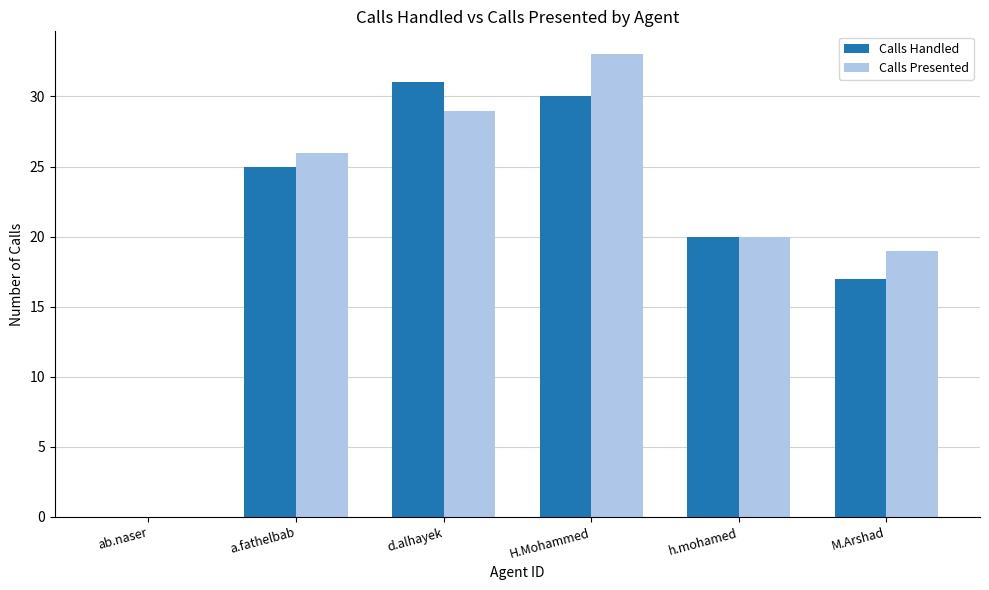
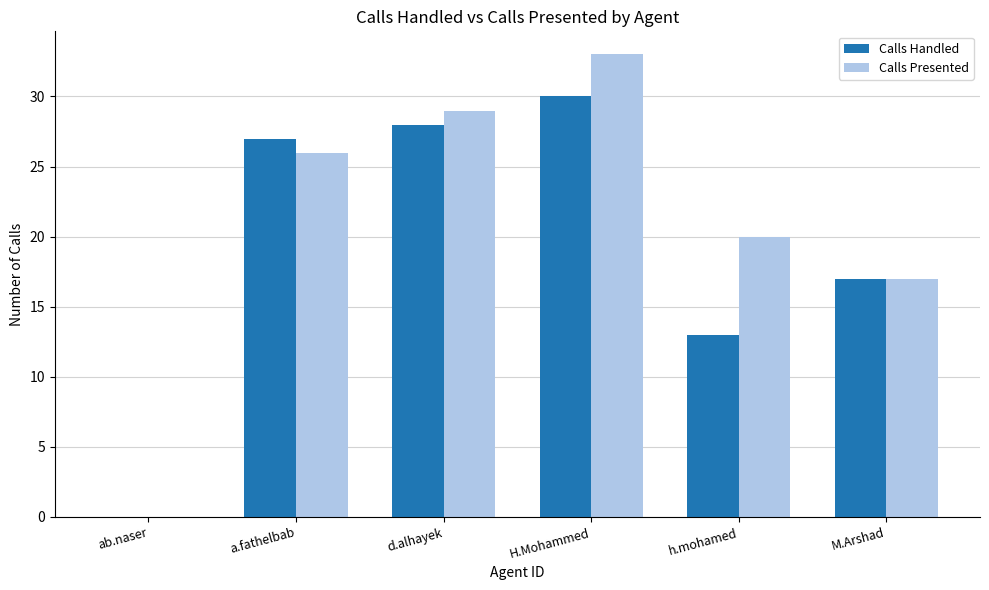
Calls Handled, a.fathelbab: 25 -> 27
Calls Handled, d.alhayek: 31 -> 28
Calls Handled, h.mohamed: 20 -> 13
Calls Presented, M.Arshad: 19 -> 17
